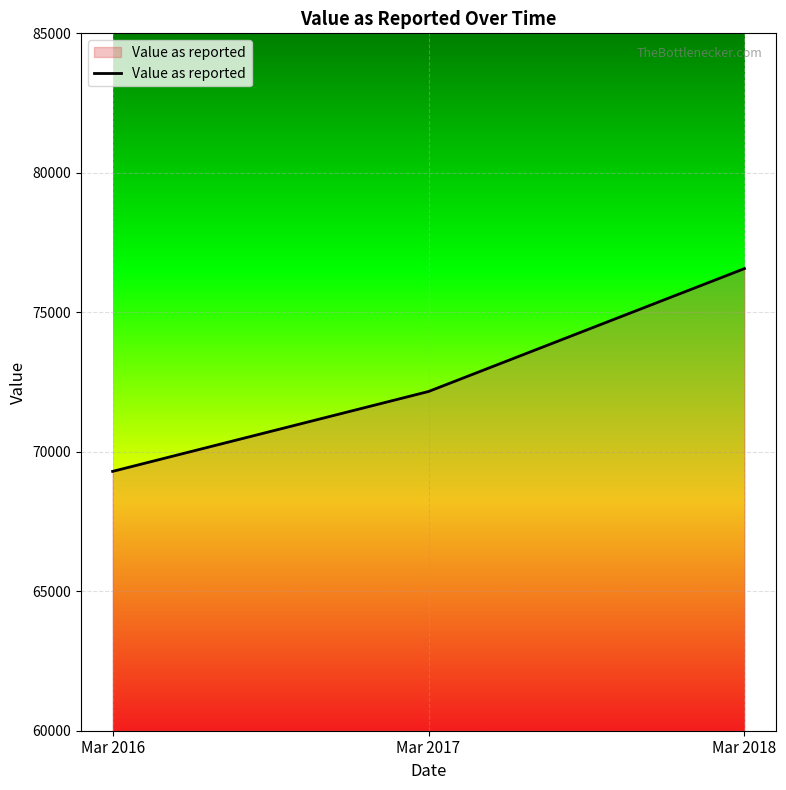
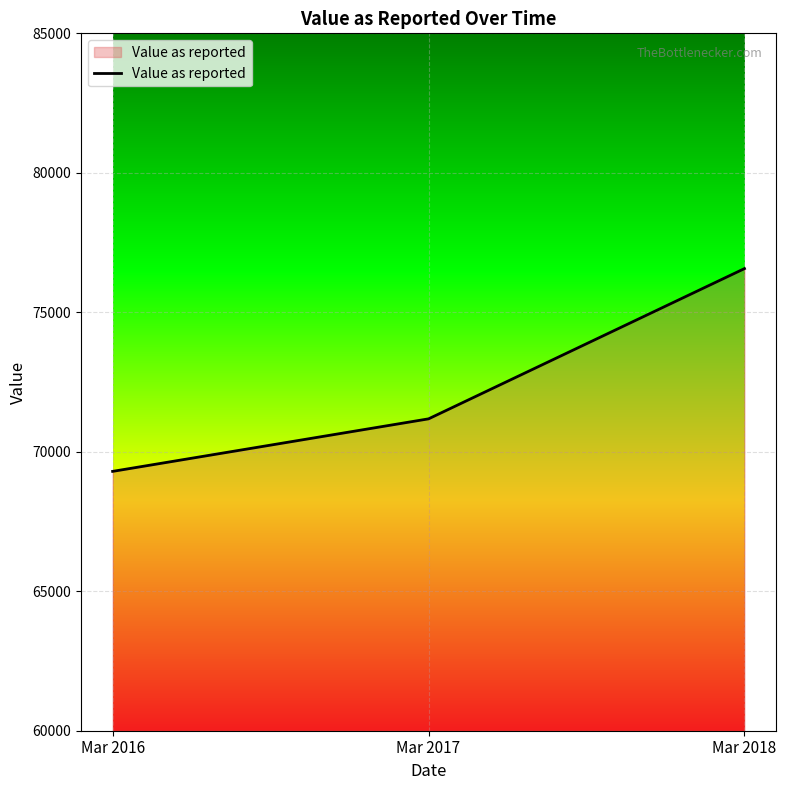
Mar 2017: 72200 -> 71200
